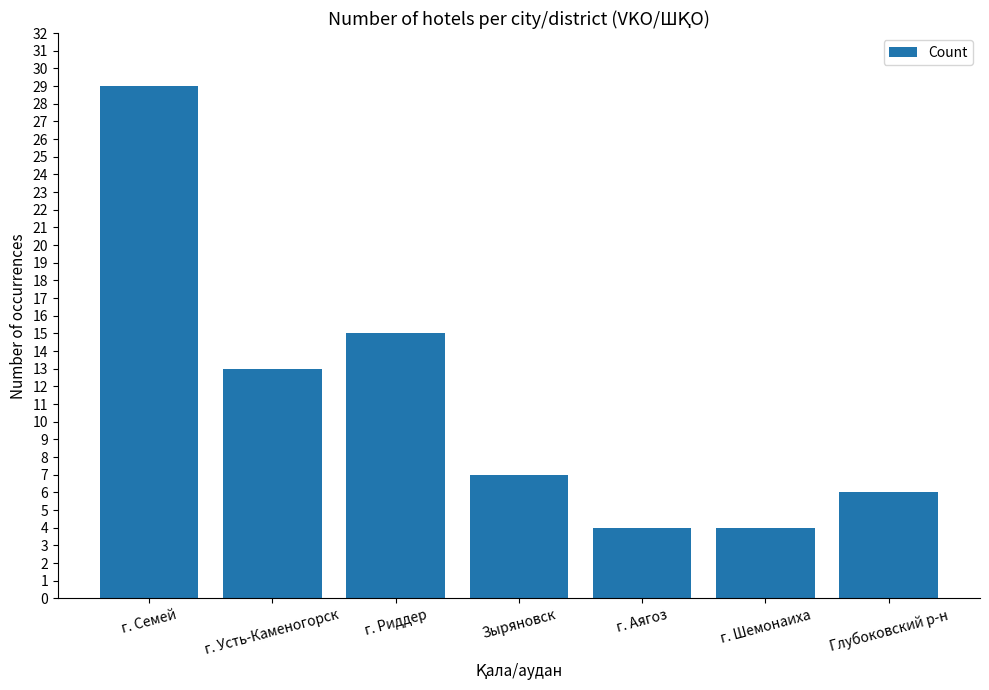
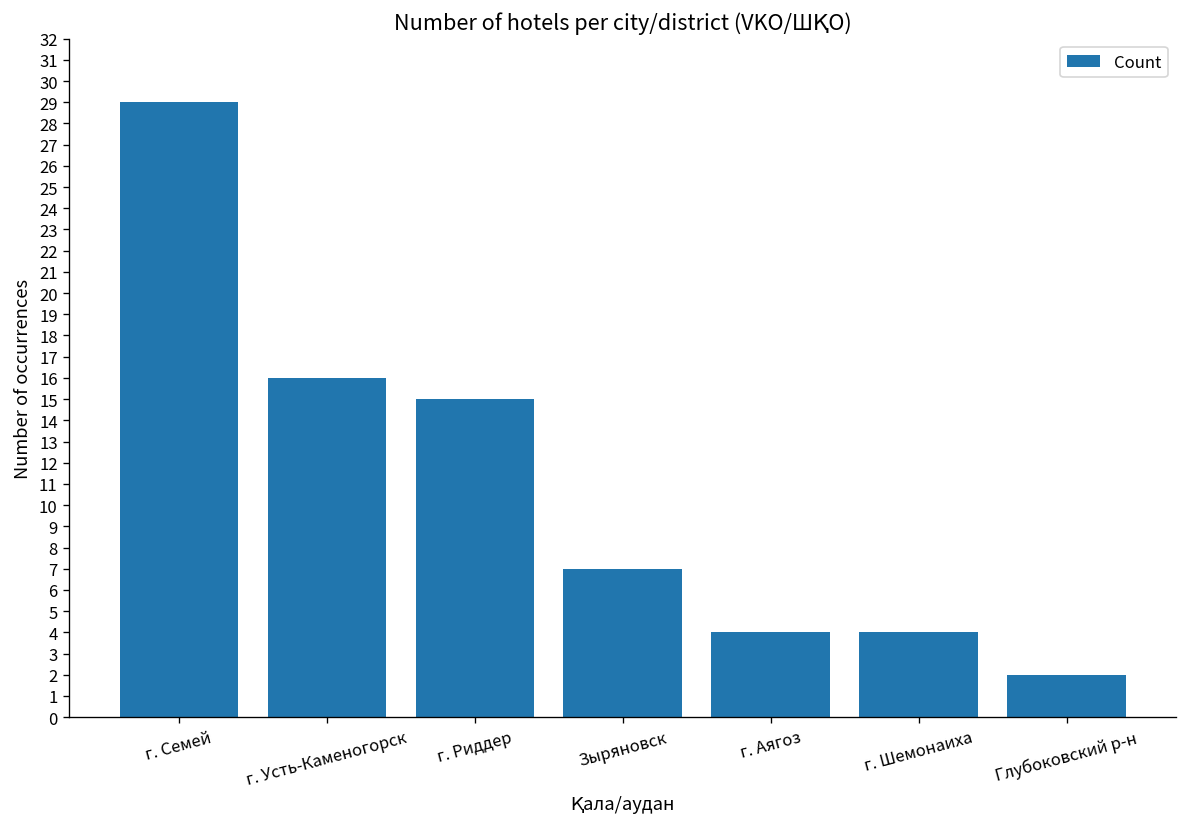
г. Усть-Каменогорск: 13 -> 16
Глубоковский р-н: 6 -> 2
